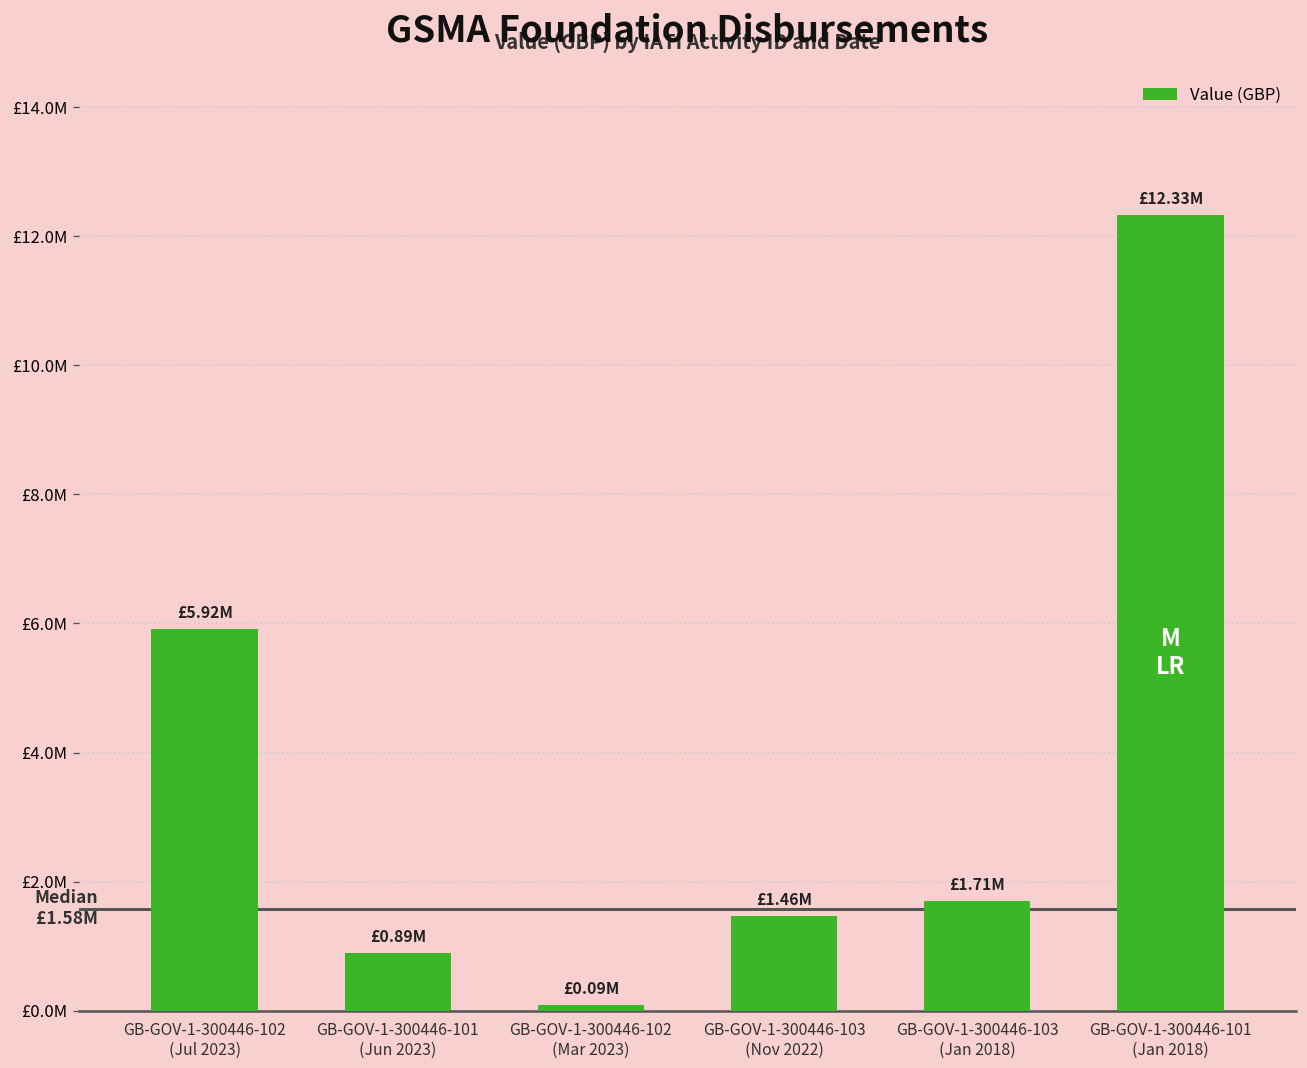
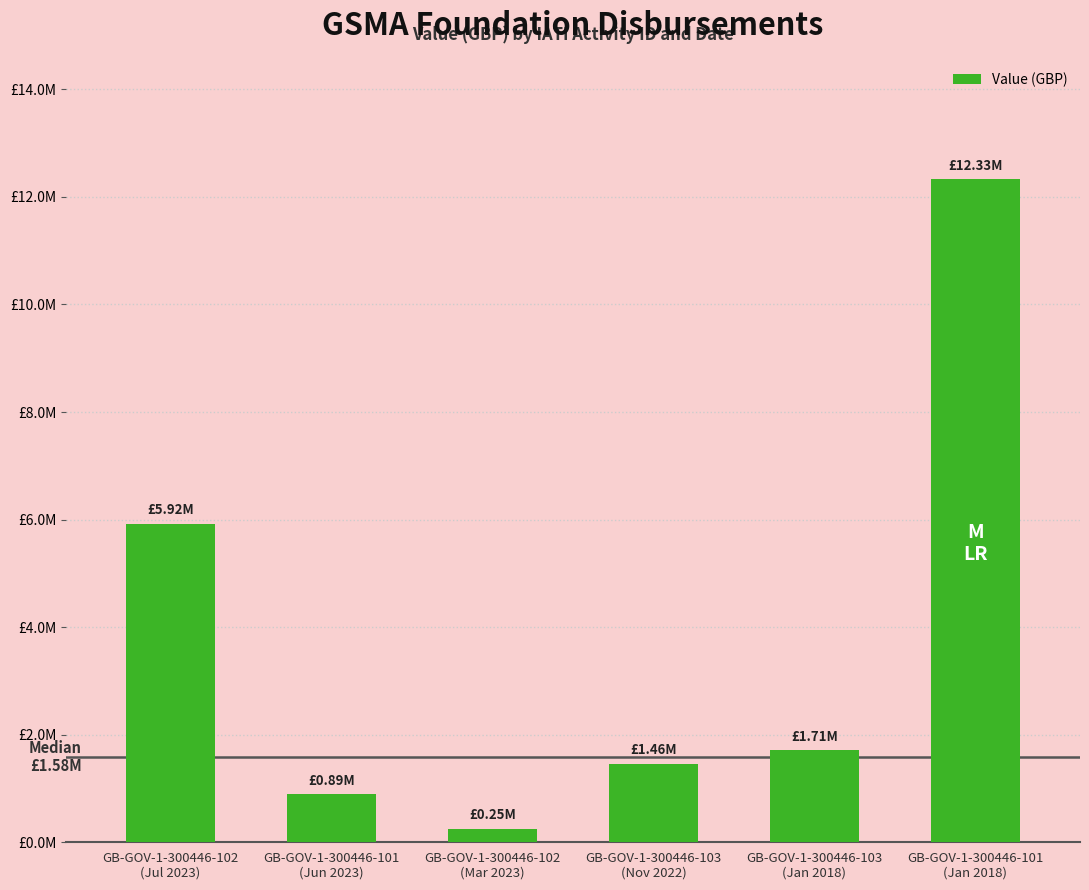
GB-GOV-1-300446-102 (Mar 2023): £0.09M -> £0.25M
